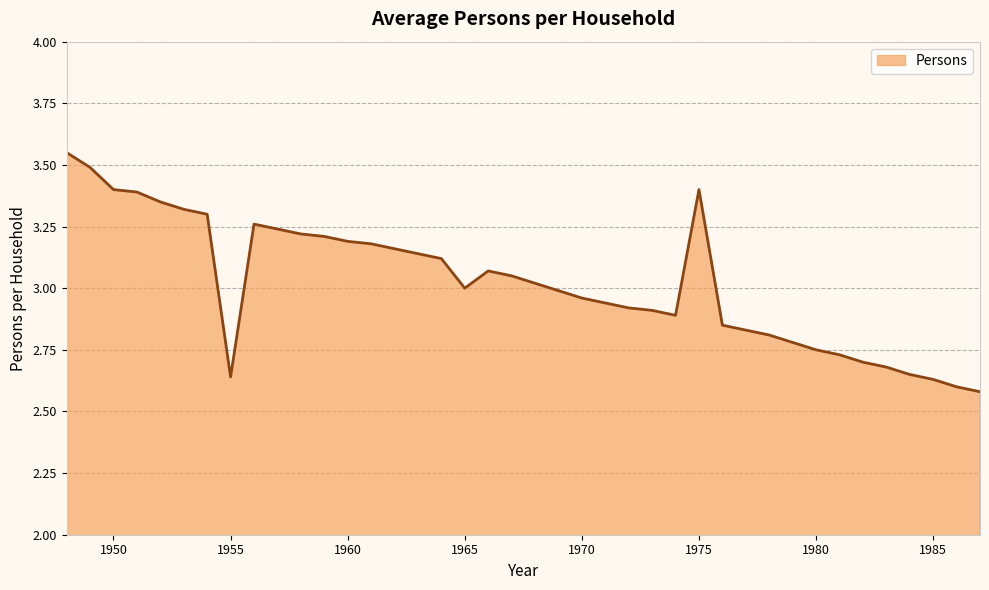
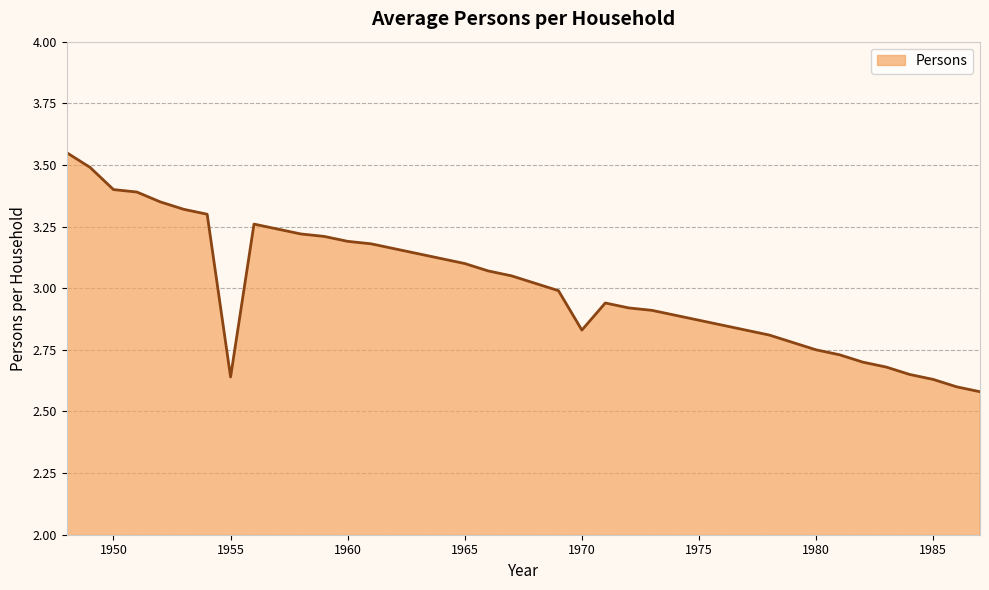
1965: 3.0 -> 3.1
1970: 2.96 -> 2.83
1975: 3.40 -> 2.87
